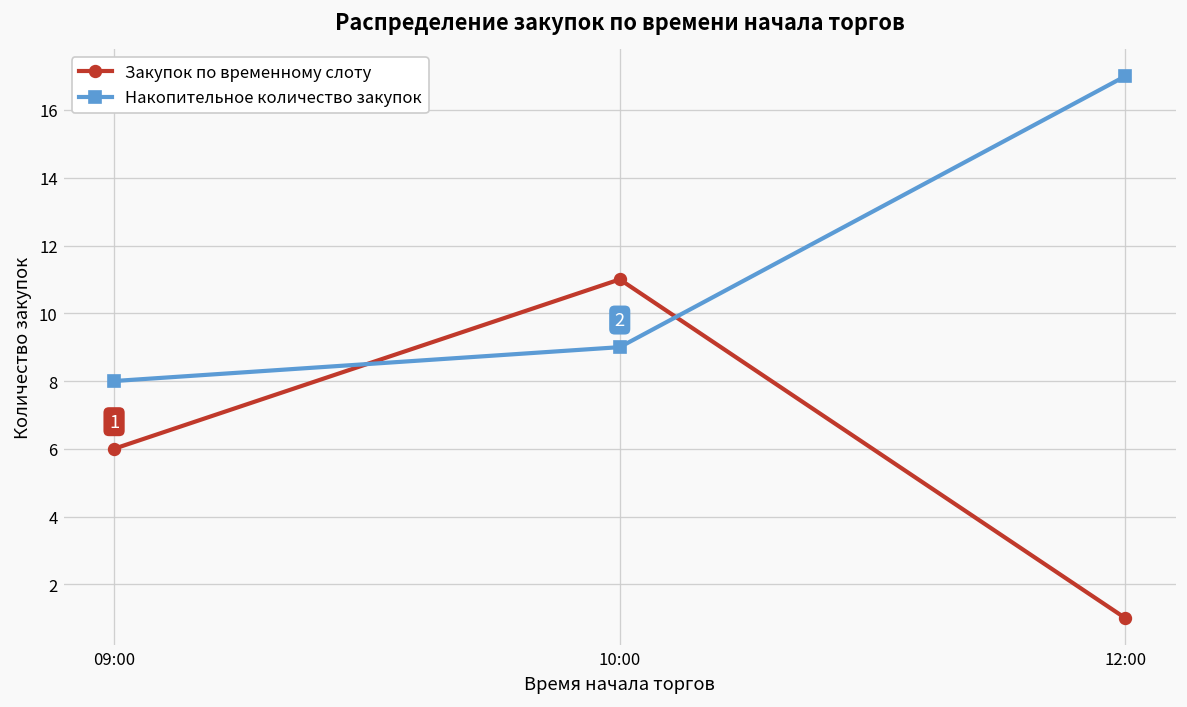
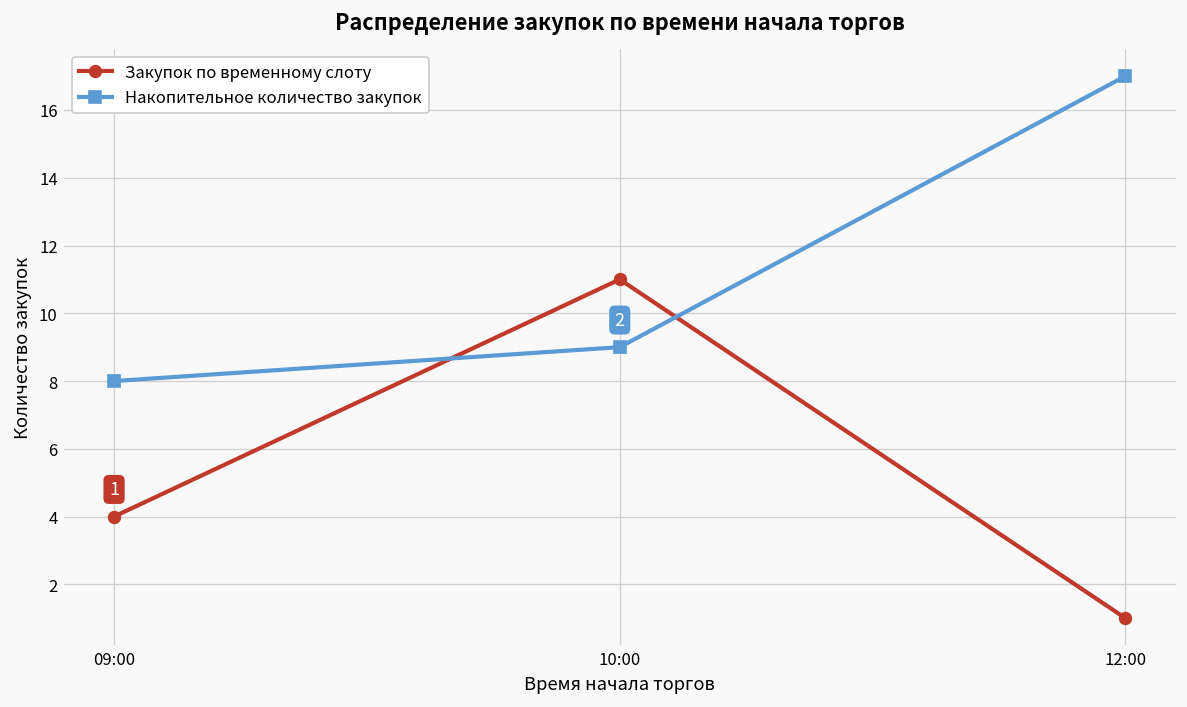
Закупок по временному слоту, 09:00: 6 -> 4
